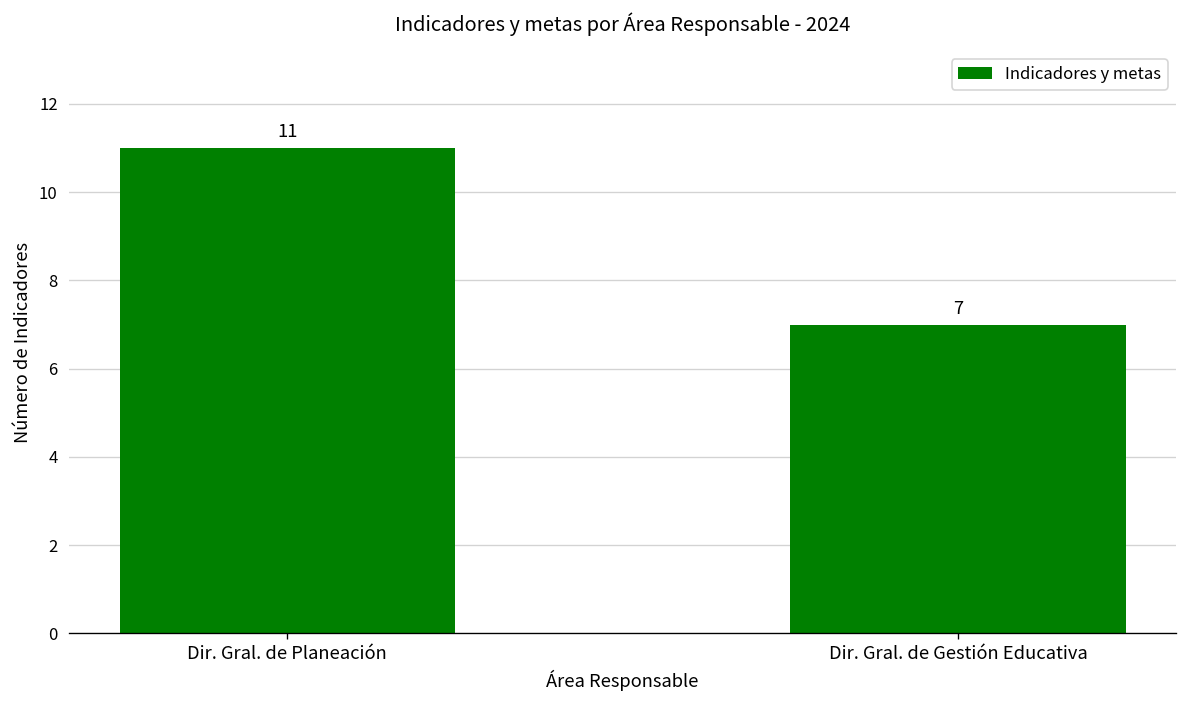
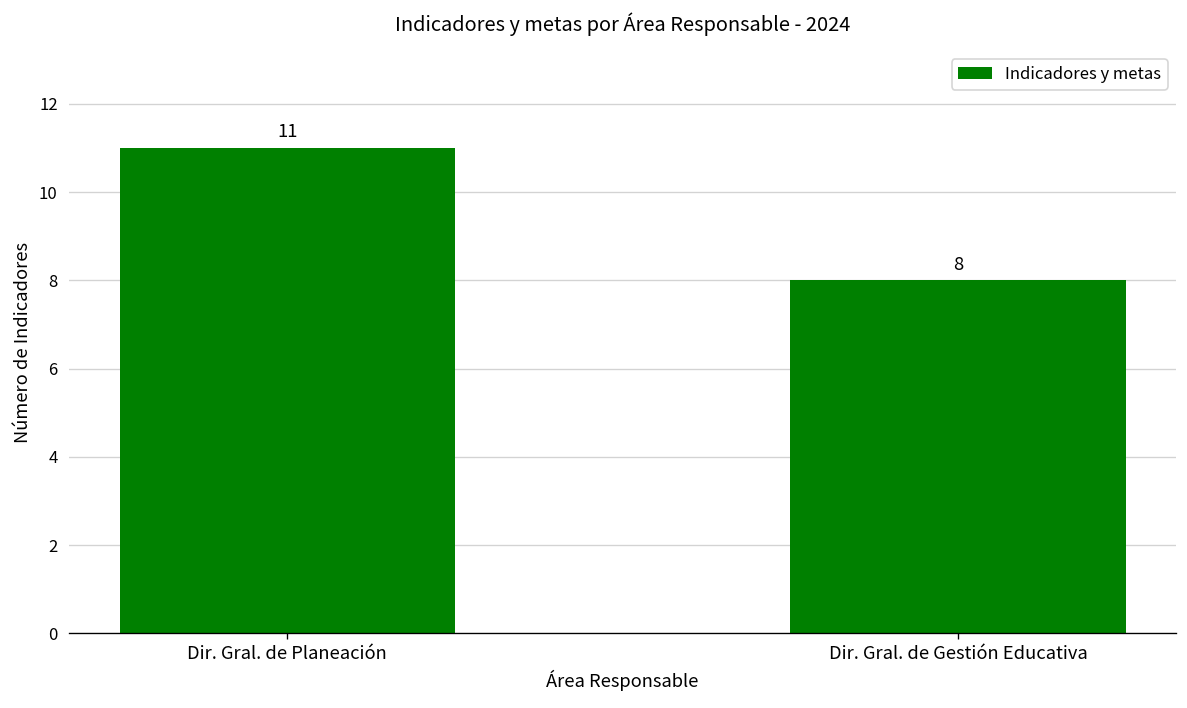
Dir. Gral. de Gestión Educativa: 7 -> 8
